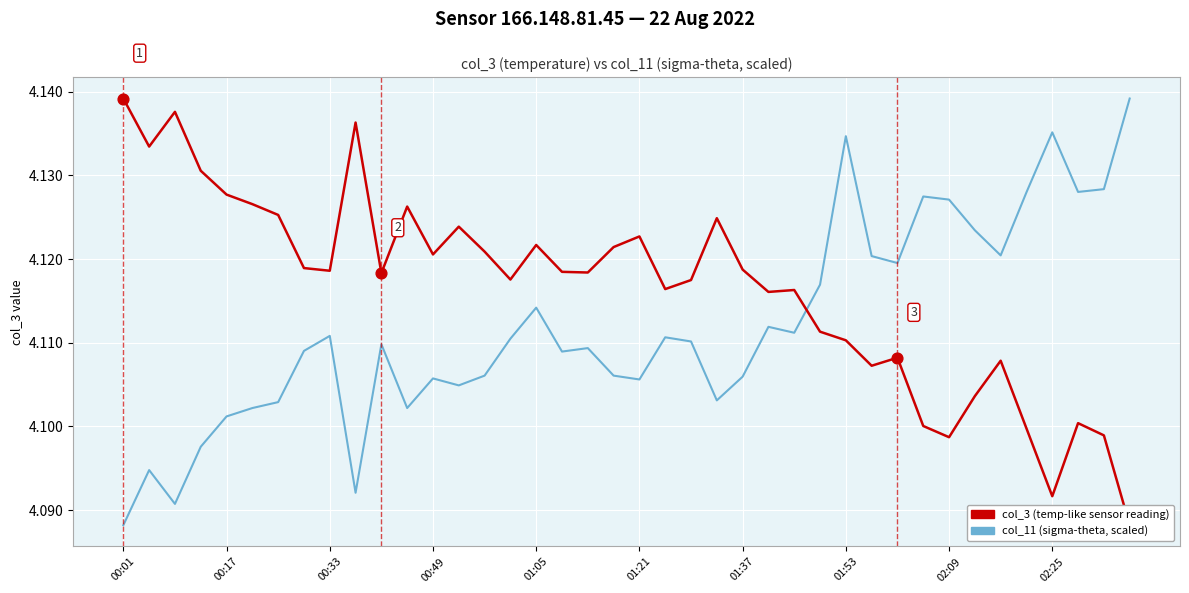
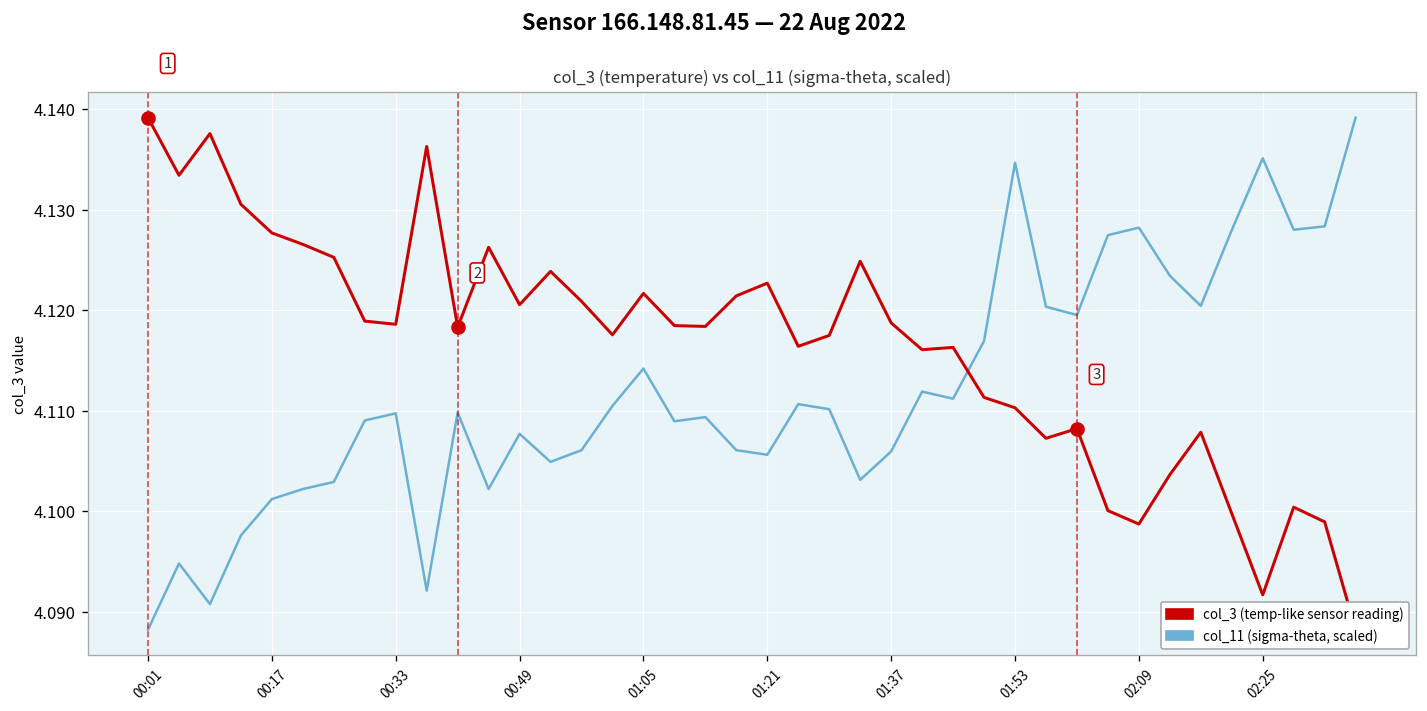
col_11 (sigma-theta, scaled), 00:33: 4.111 -> 4.110
col_11 (sigma-theta, scaled), 00:49: 4.106 -> 4.108
col_11 (sigma-theta, scaled), 02:09: 4.127 -> 4.128
